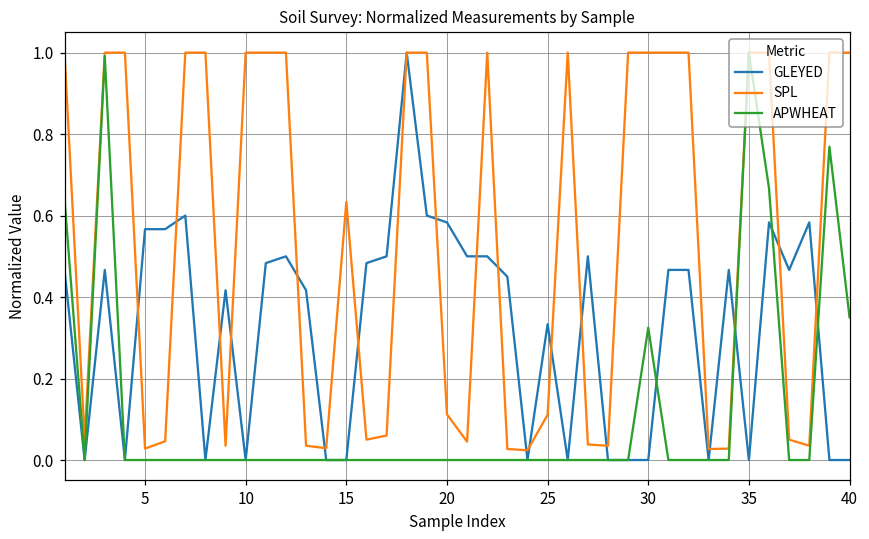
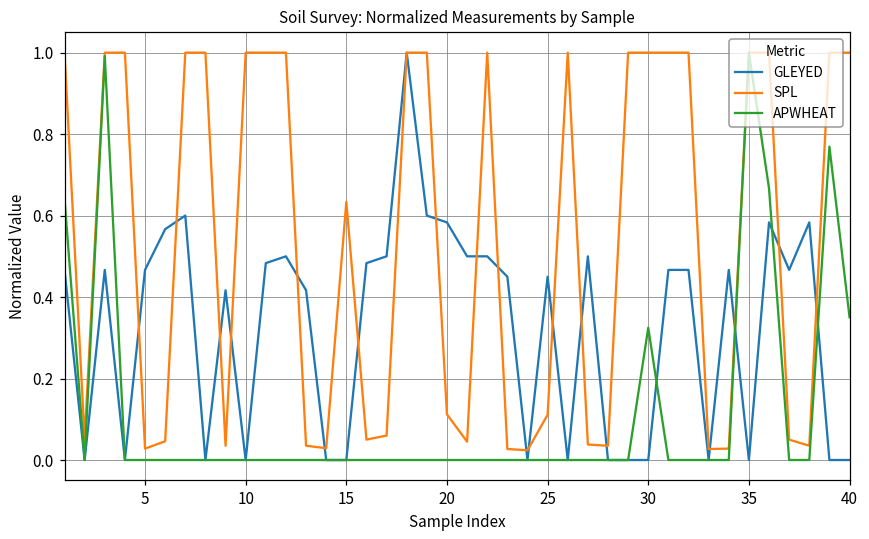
GLEYED, 5: 0.57 -> 0.47
GLEYED, 25: 0.33 -> 0.45
